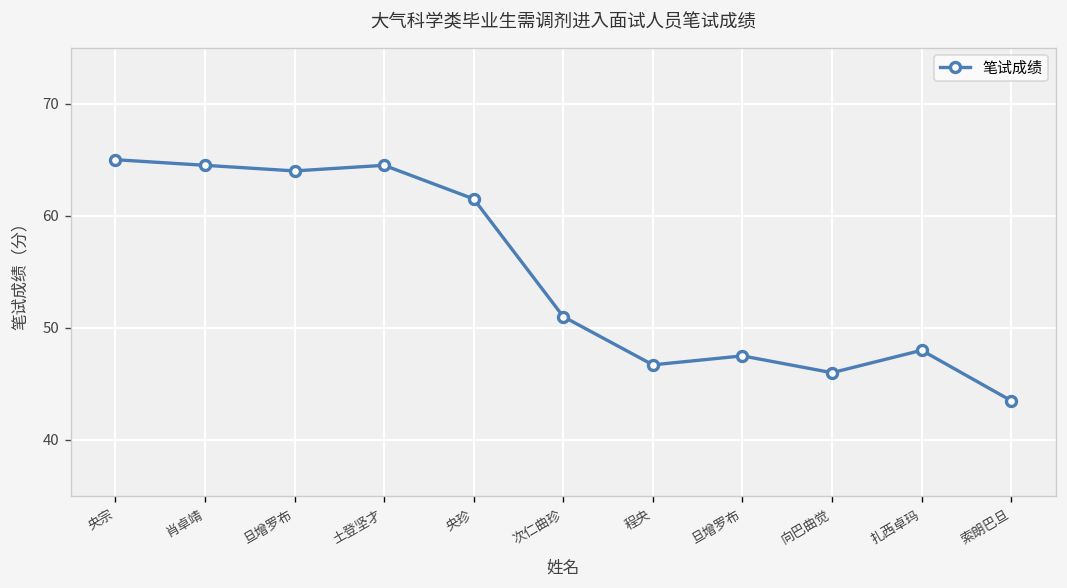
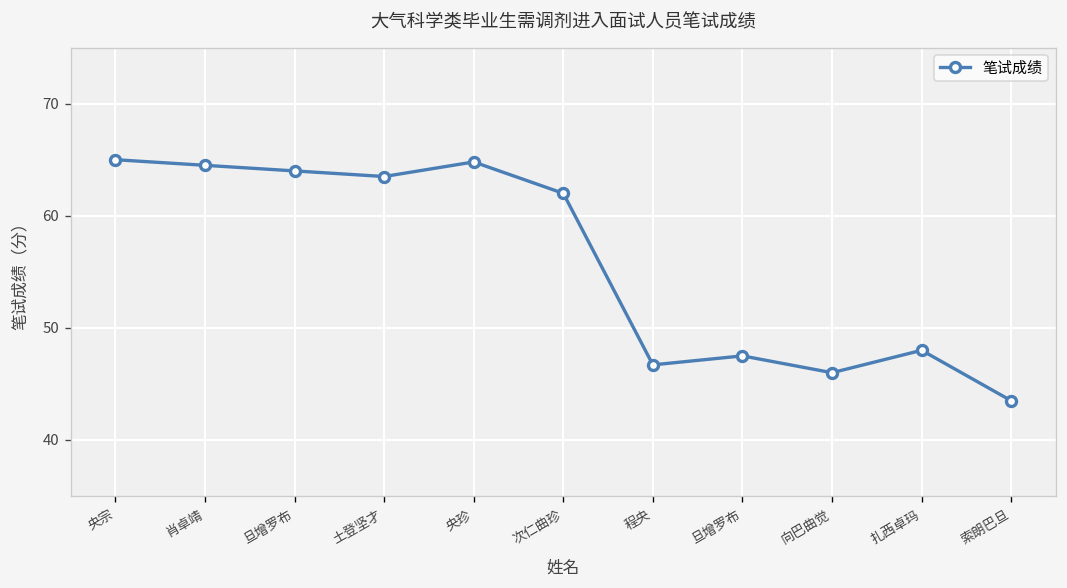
土登坚才: 65 -> 64
央珍: 62 -> 65
次仁曲珍: 51 -> 62
